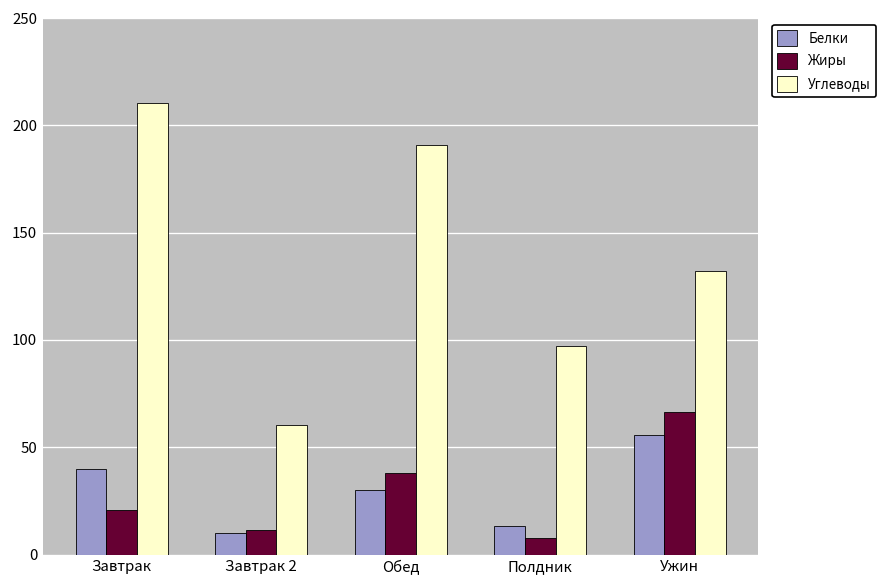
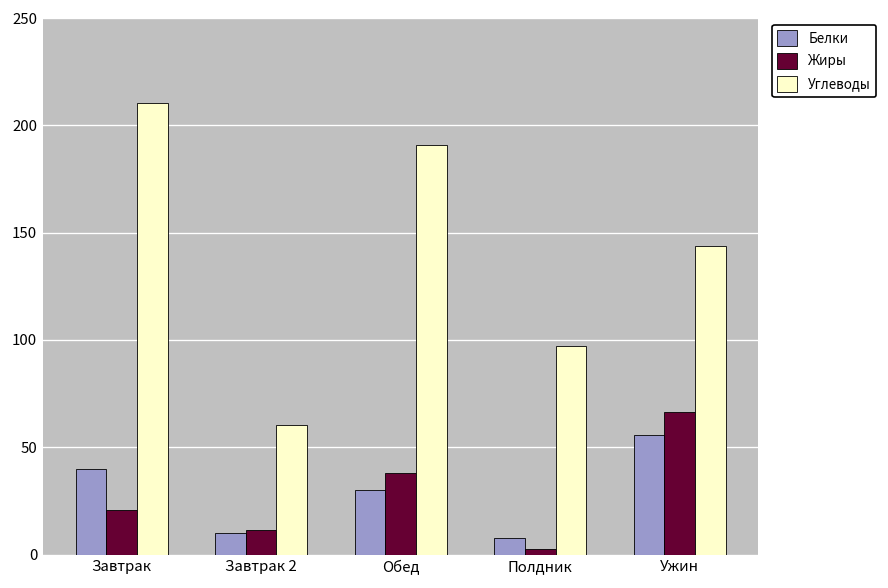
Белки, Полдник: 13 -> 8
Жиры, Полдник: 8 -> 3
Углеводы, Ужин: 132 -> 144
